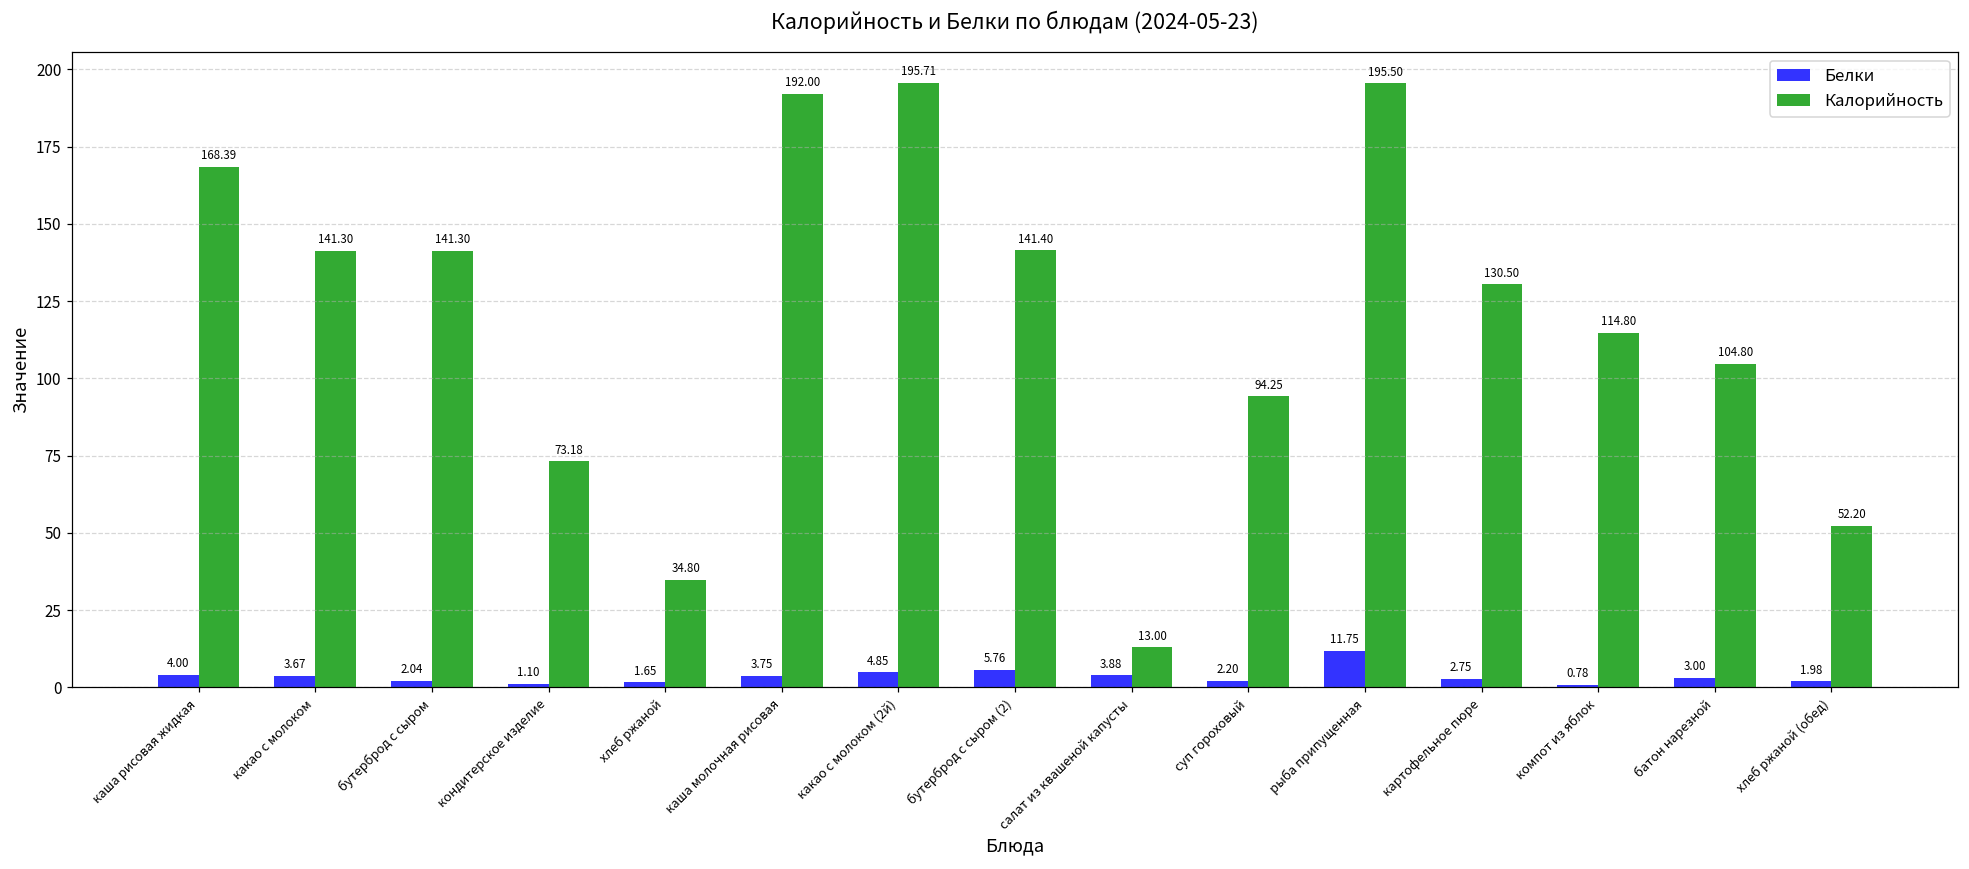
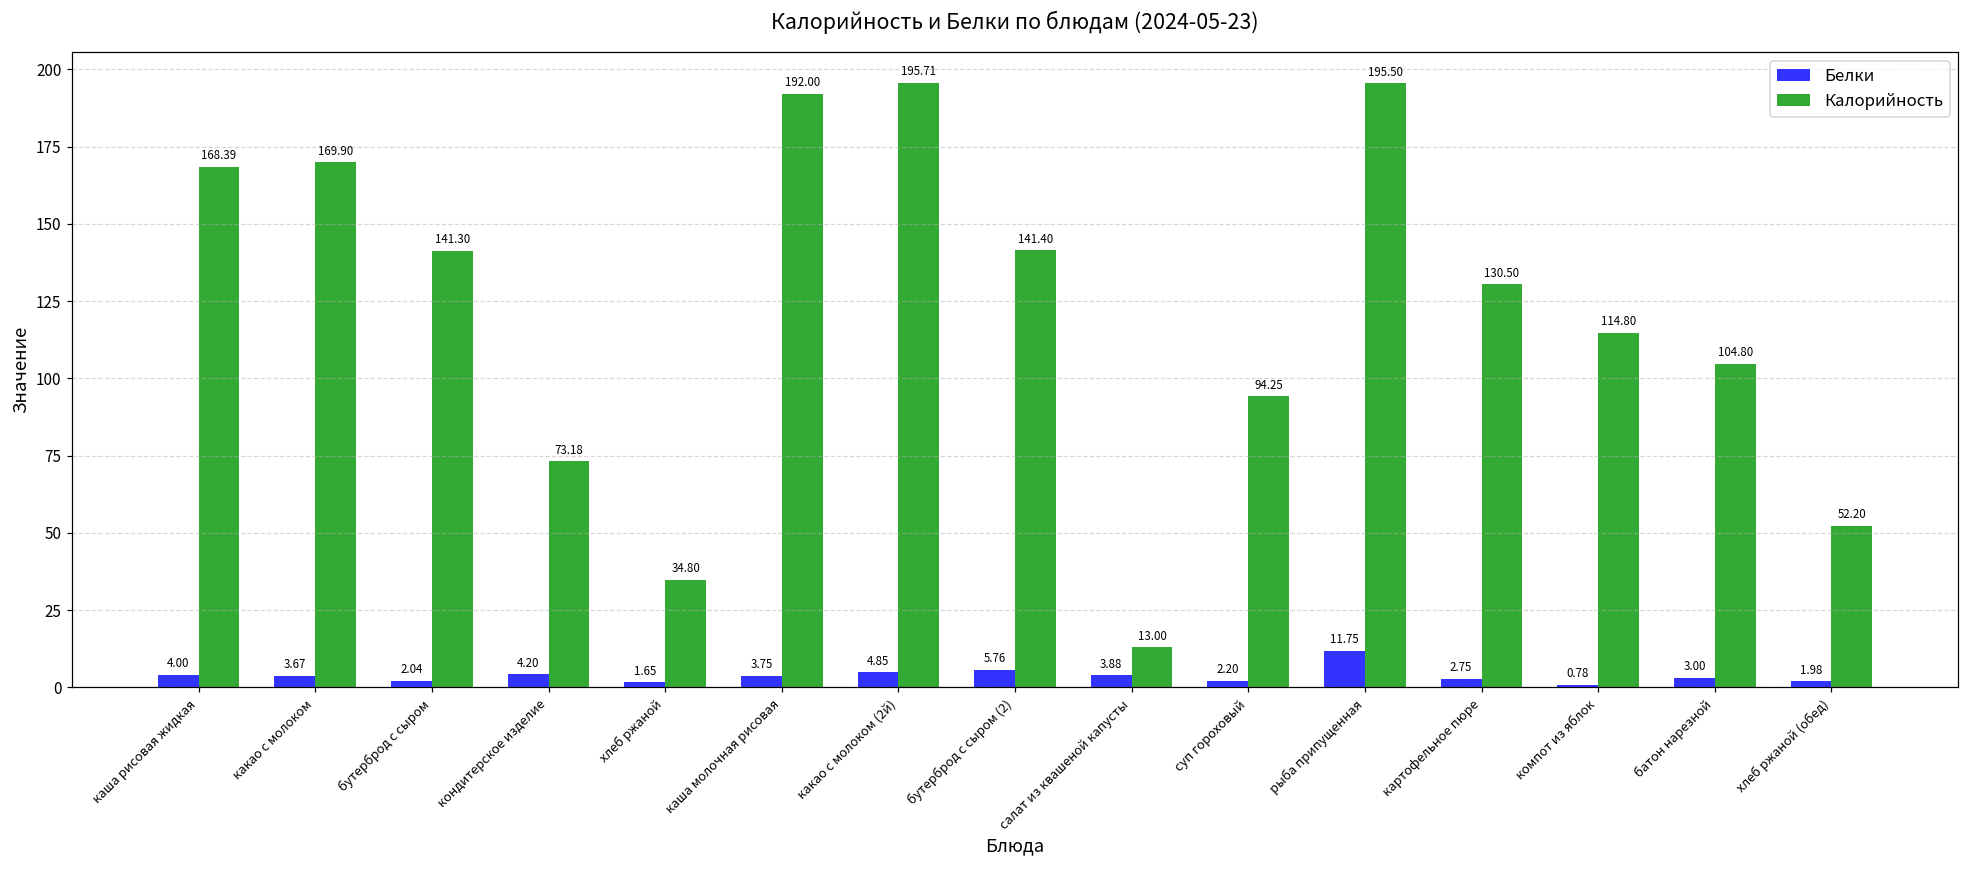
Калорийность, какао с молоком: 141.30 -> 169.90
Белки, кондитерское изделие: 1.10 -> 4.20
